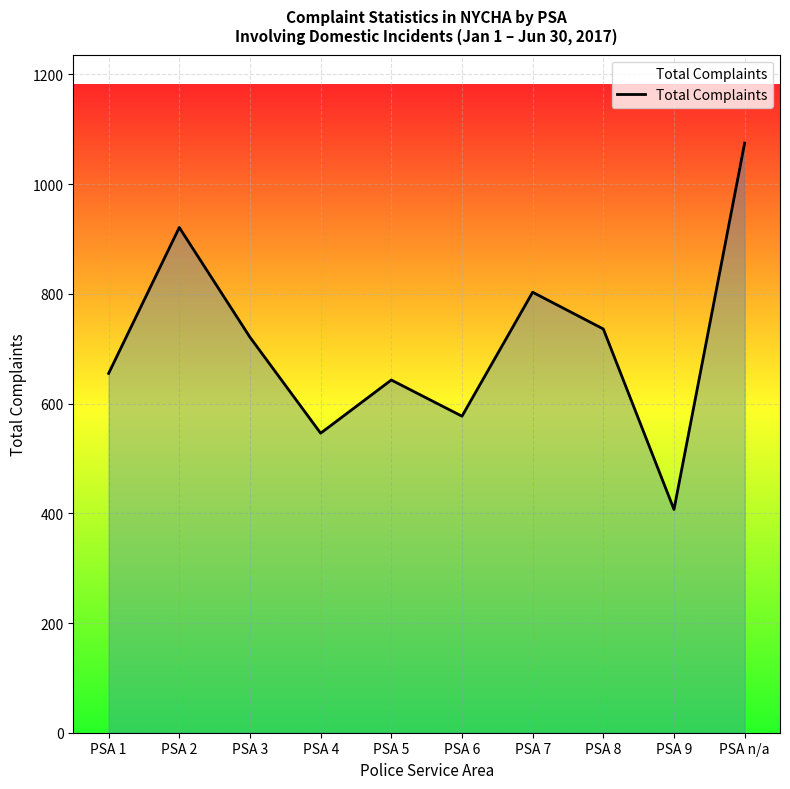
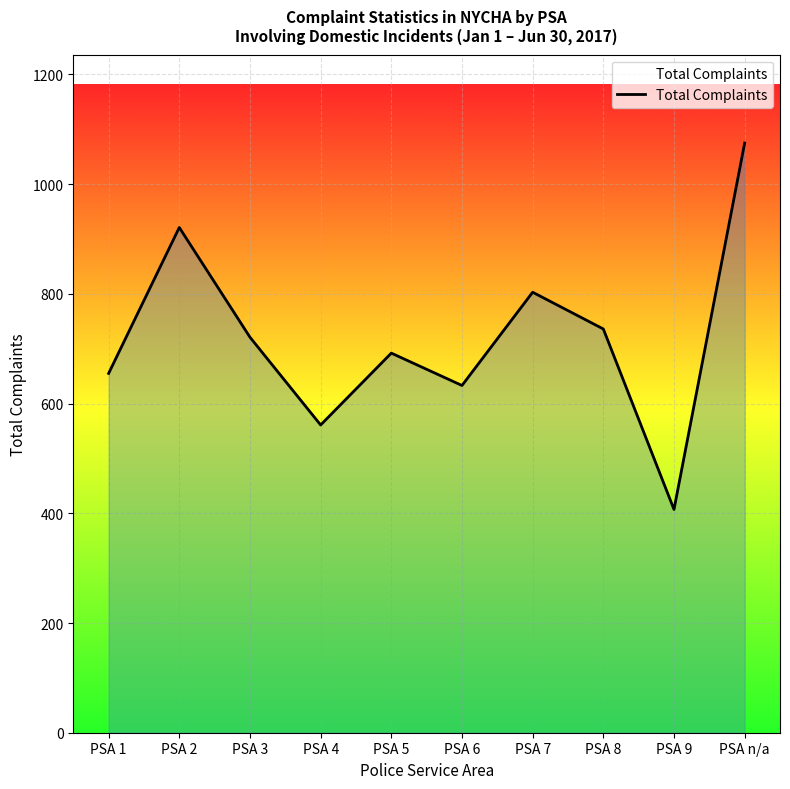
PSA 4: 550 -> 560
PSA 5: 640 -> 690
PSA 6: 580 -> 630
